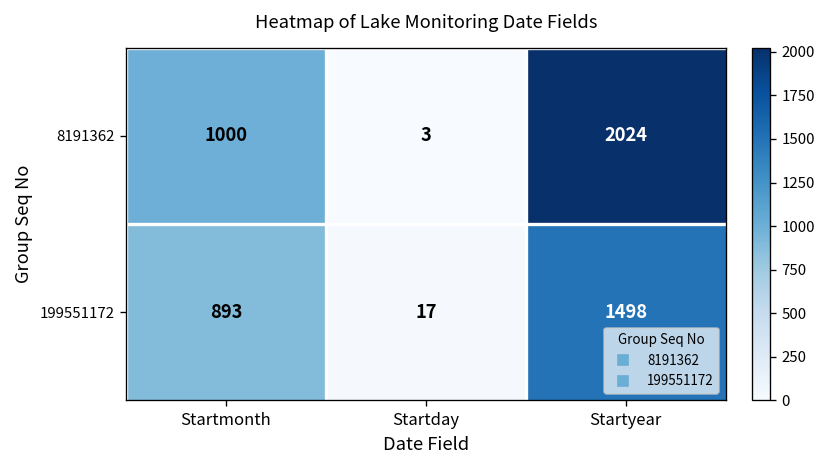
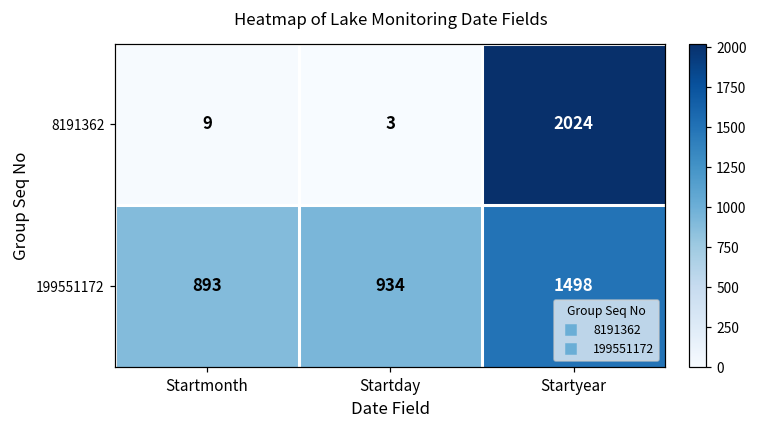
8191362, Startmonth: 1000 -> 9
199551172, Startday: 17 -> 934
